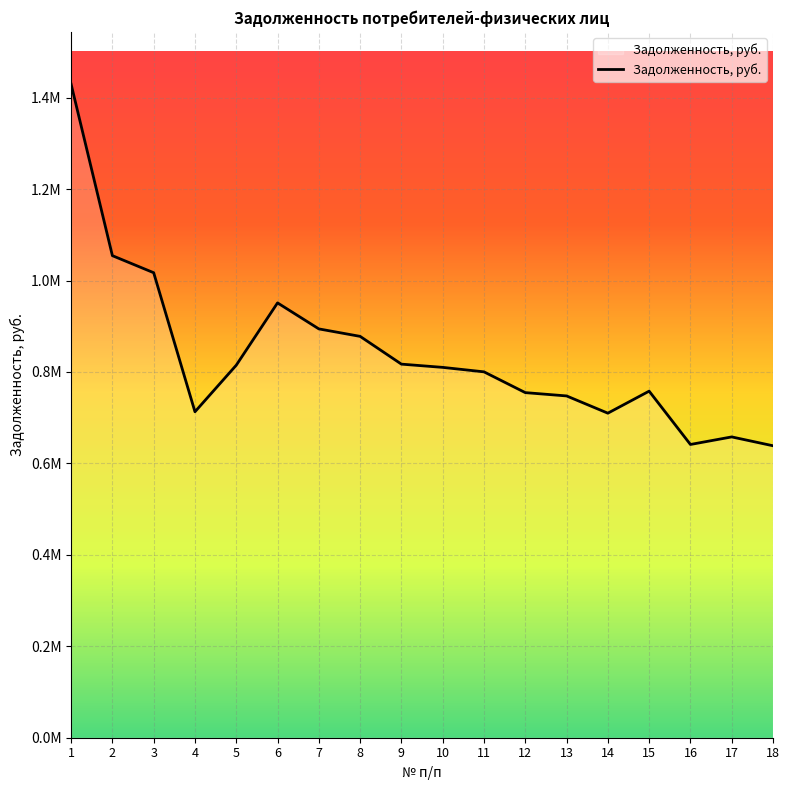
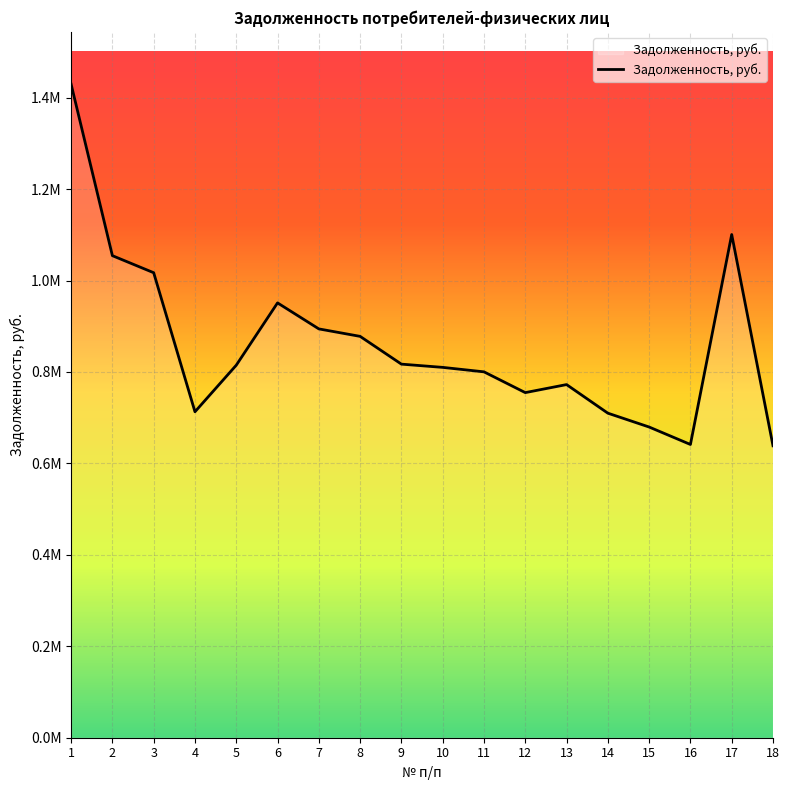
13: 750000 -> 770000
15: 760000 -> 680000
17: 660000 -> 1100000
